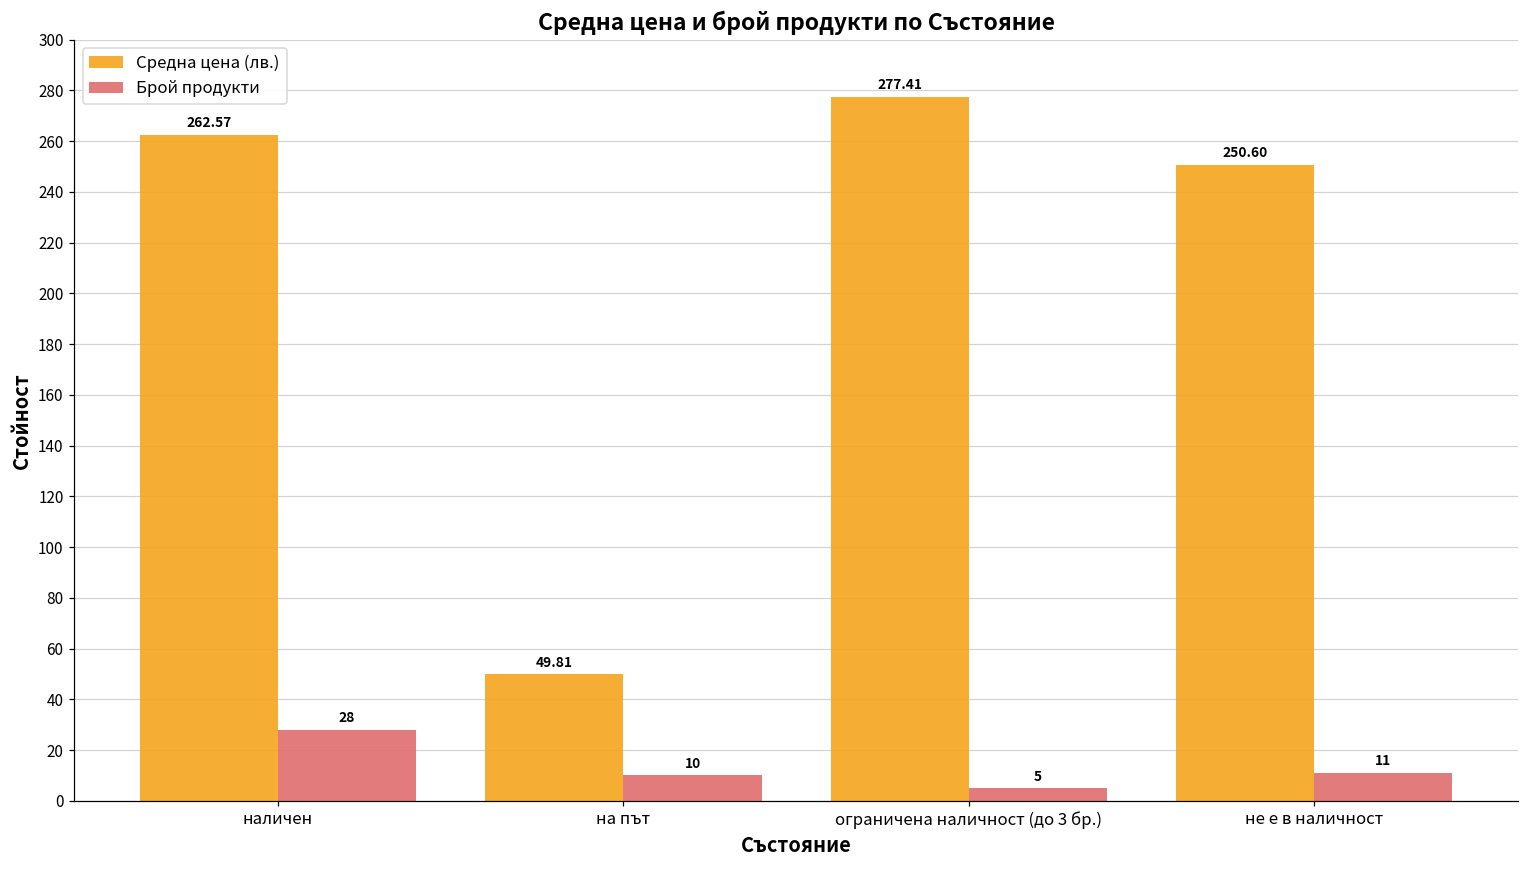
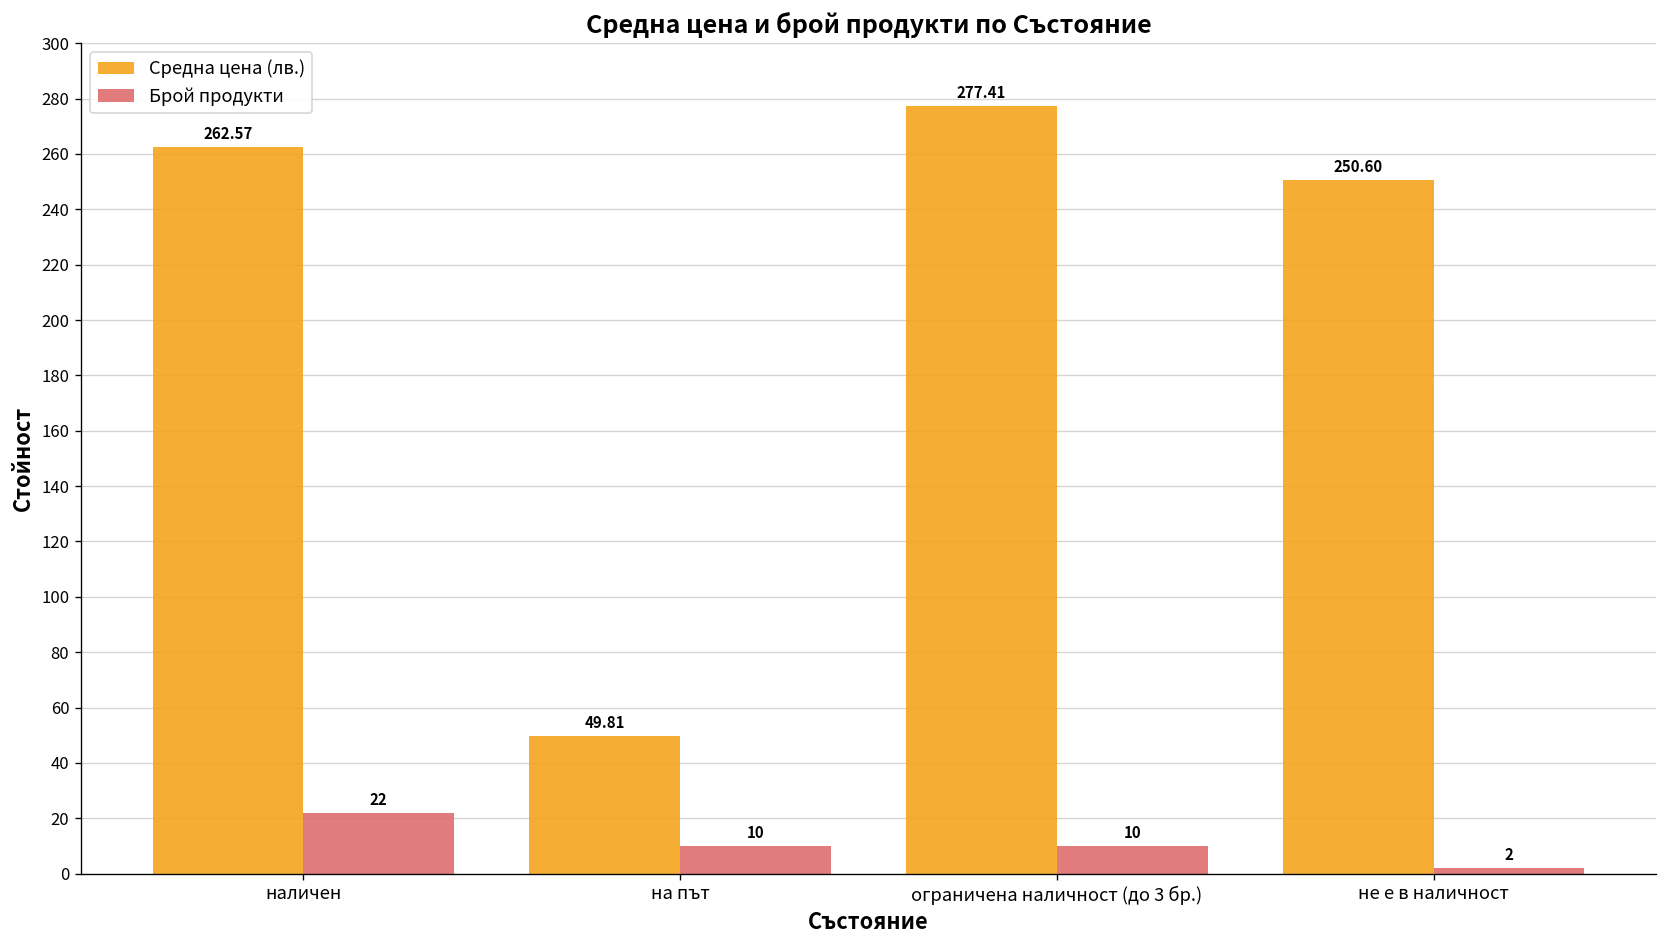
Брой продукти, наличен: 28 -> 22
Брой продукти, ограничена наличност (до 3 бр.): 5 -> 10
Брой продукти, не е в наличност: 11 -> 2
